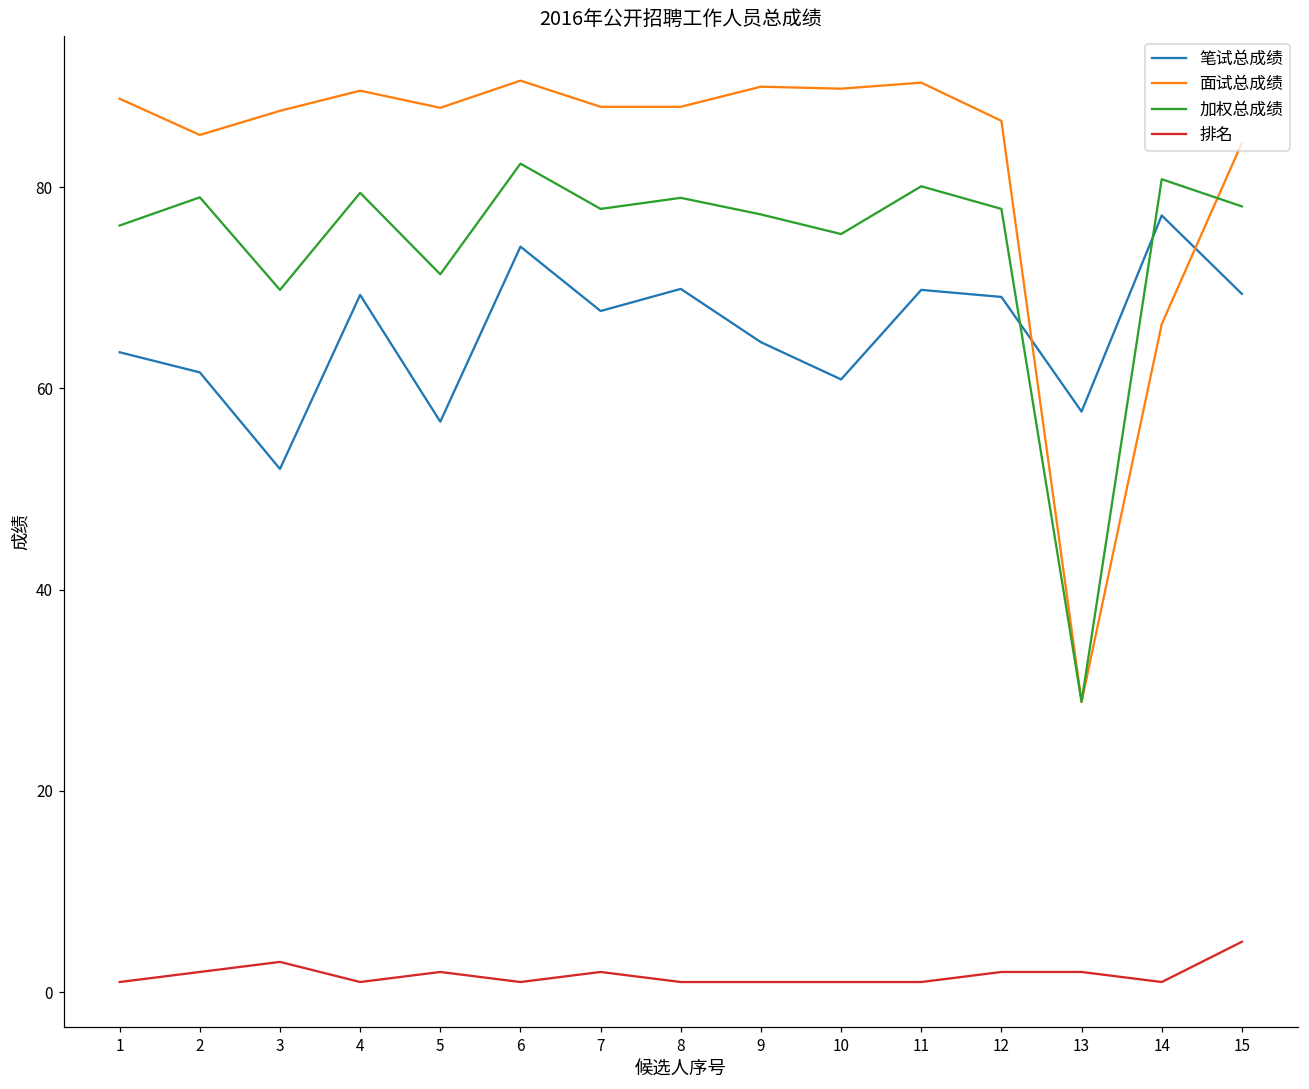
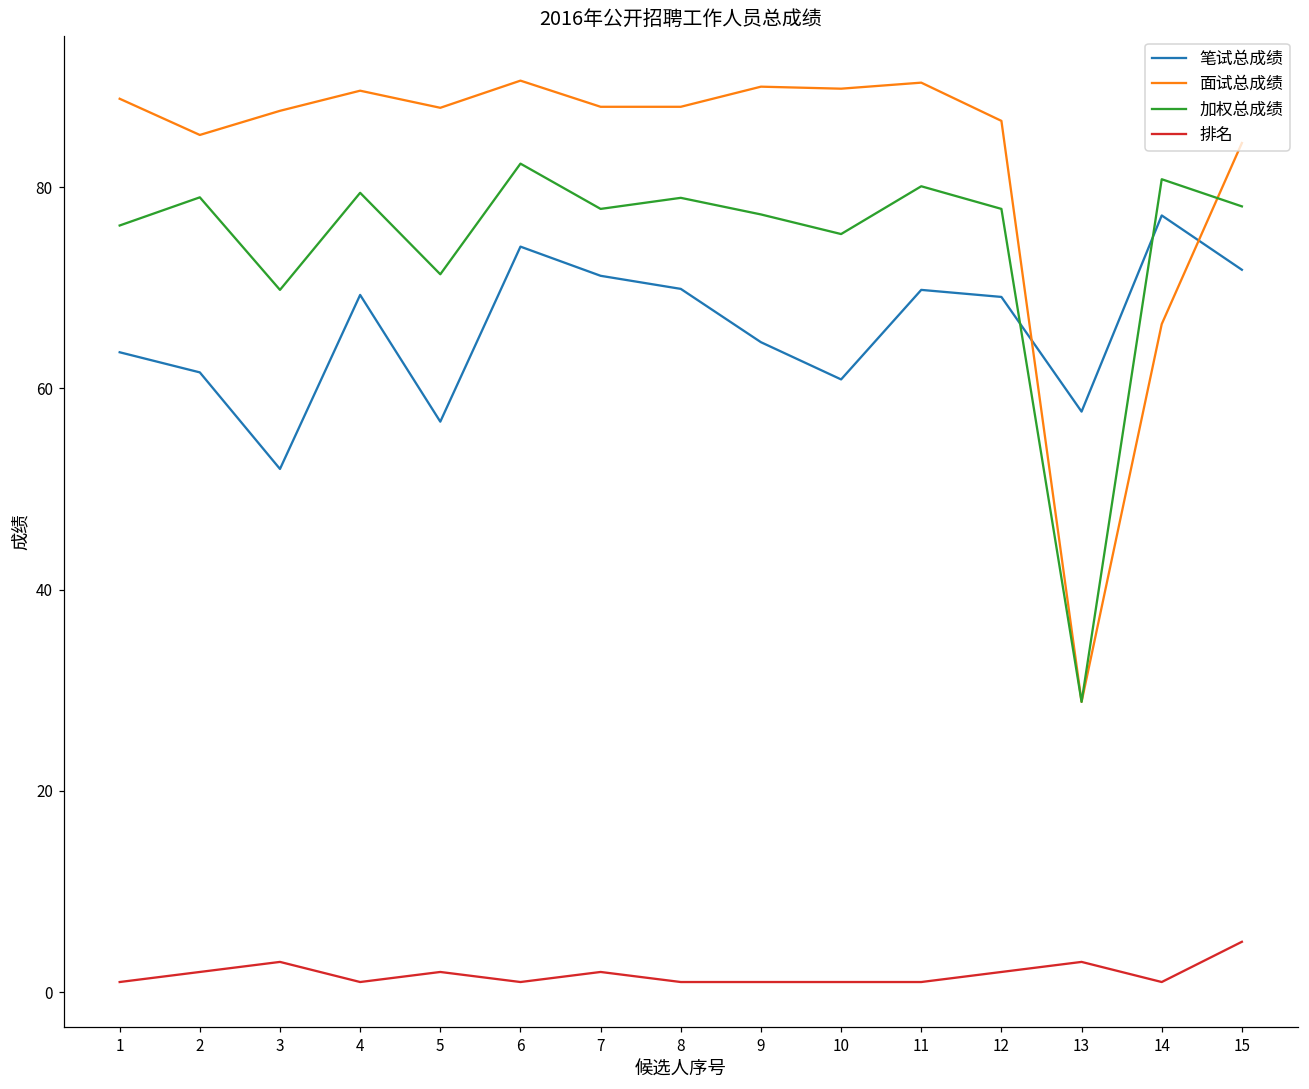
笔试总成绩, 7: 68 -> 71
排名, 13: 2 -> 3
笔试总成绩, 15: 69 -> 72
